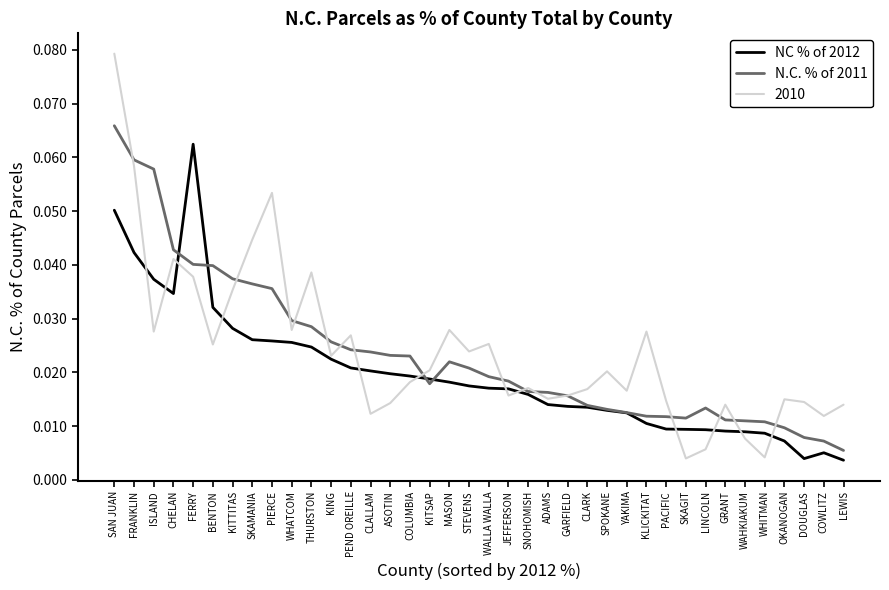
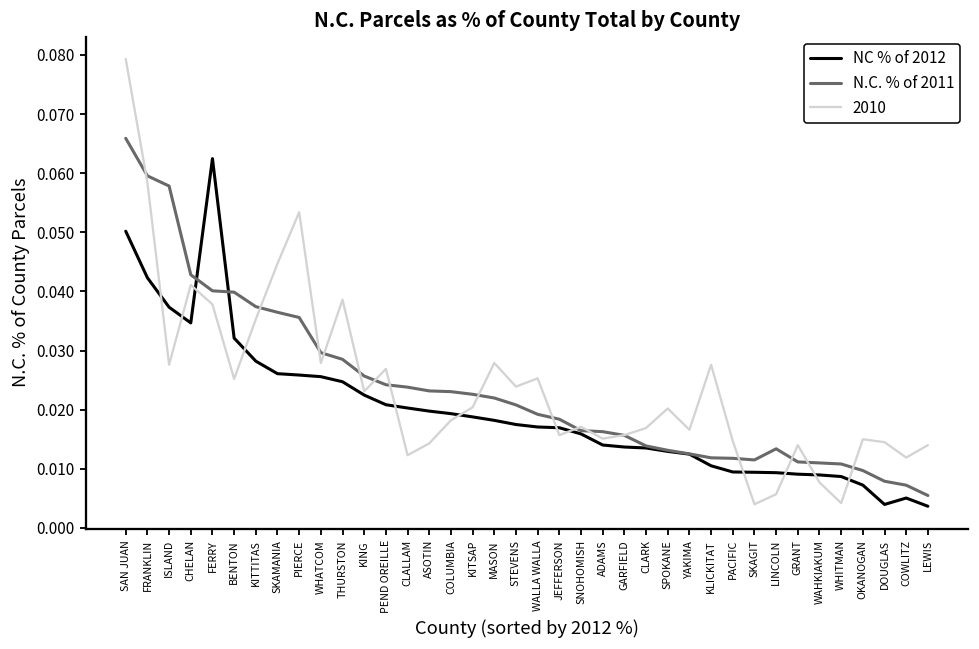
N.C. % of 2011, KITSAP: 0.018 -> 0.023
